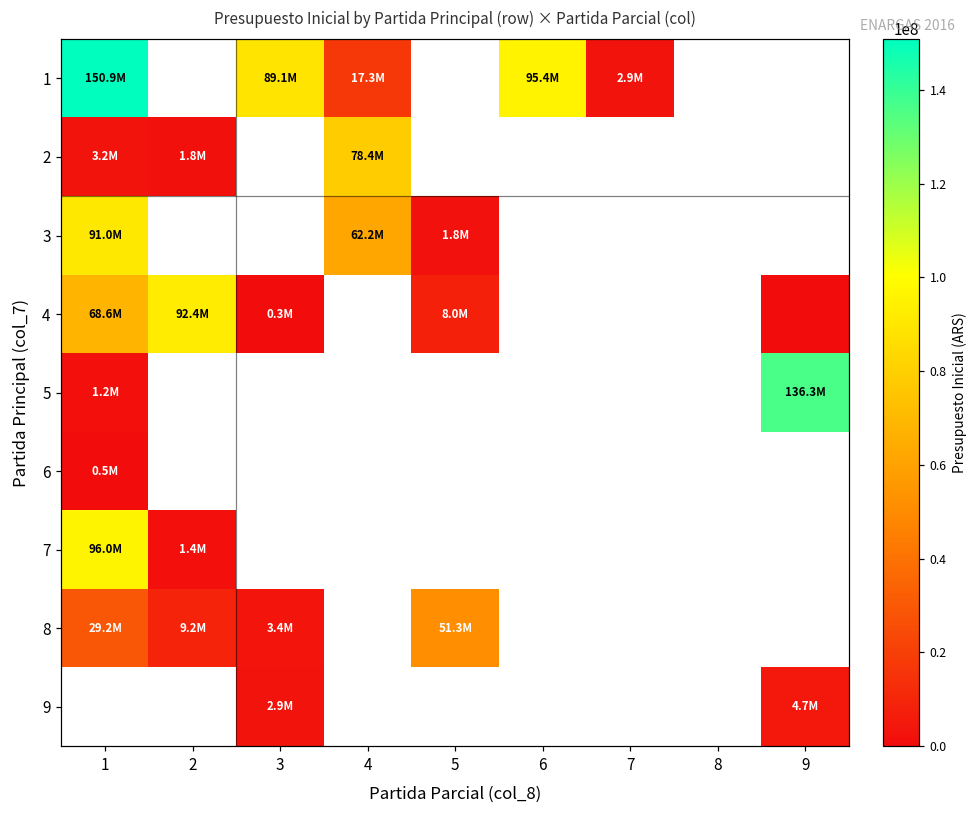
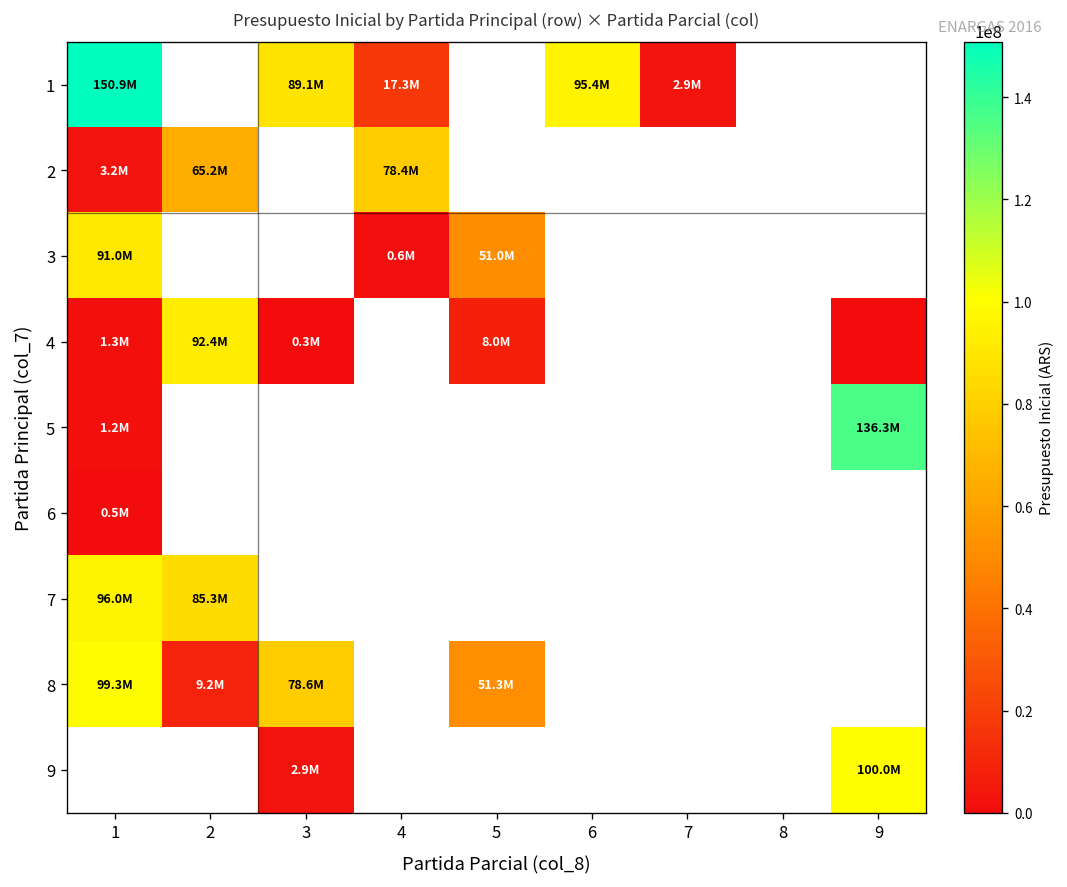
2, 2: 1.8M -> 65.2M
3, 4: 62.2M -> 0.6M
3, 5: 1.8M -> 51.0M
4, 1: 68.6M -> 1.3M
7, 2: 1.4M -> 85.3M
8, 1: 29.2M -> 99.3M
8, 3: 3.4M -> 78.6M
9, 9: 4.7M -> 100.0M
